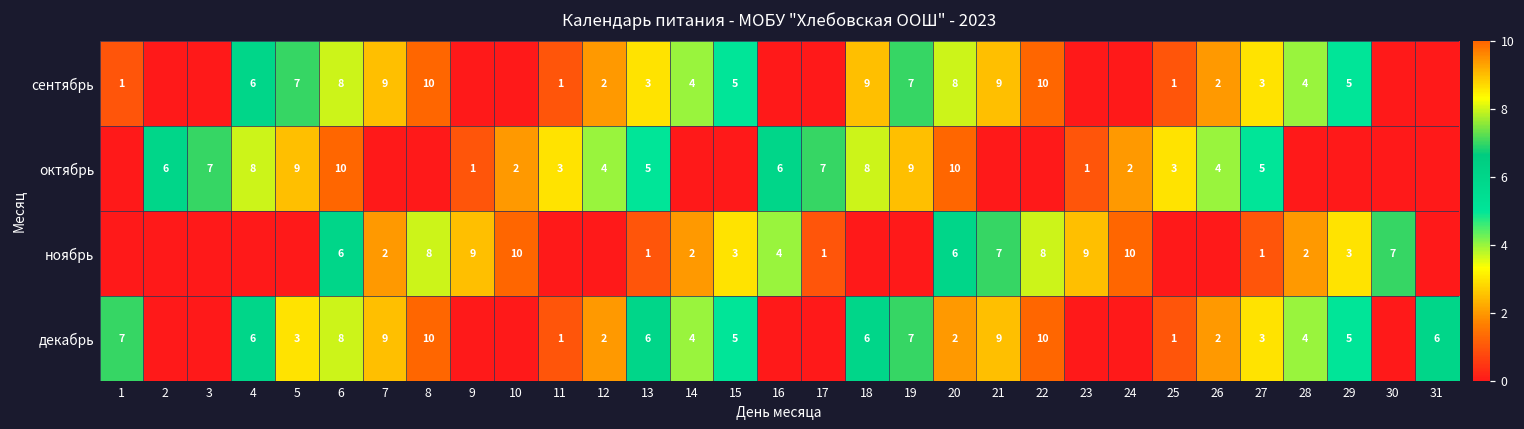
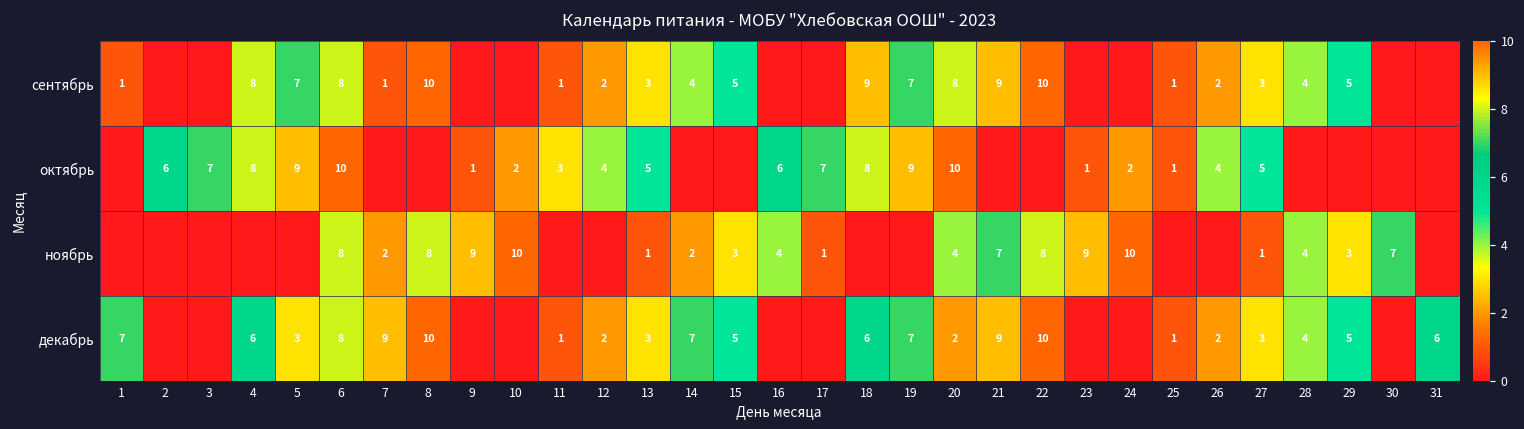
сентябрь, 4: 6 -> 8
сентябрь, 7: 9 -> 1
октябрь, 25: 3 -> 1
ноябрь, 6: 6 -> 8
ноябрь, 20: 6 -> 4
ноябрь, 28: 2 -> 4
декабрь, 13: 6 -> 3
декабрь, 14: 4 -> 7
